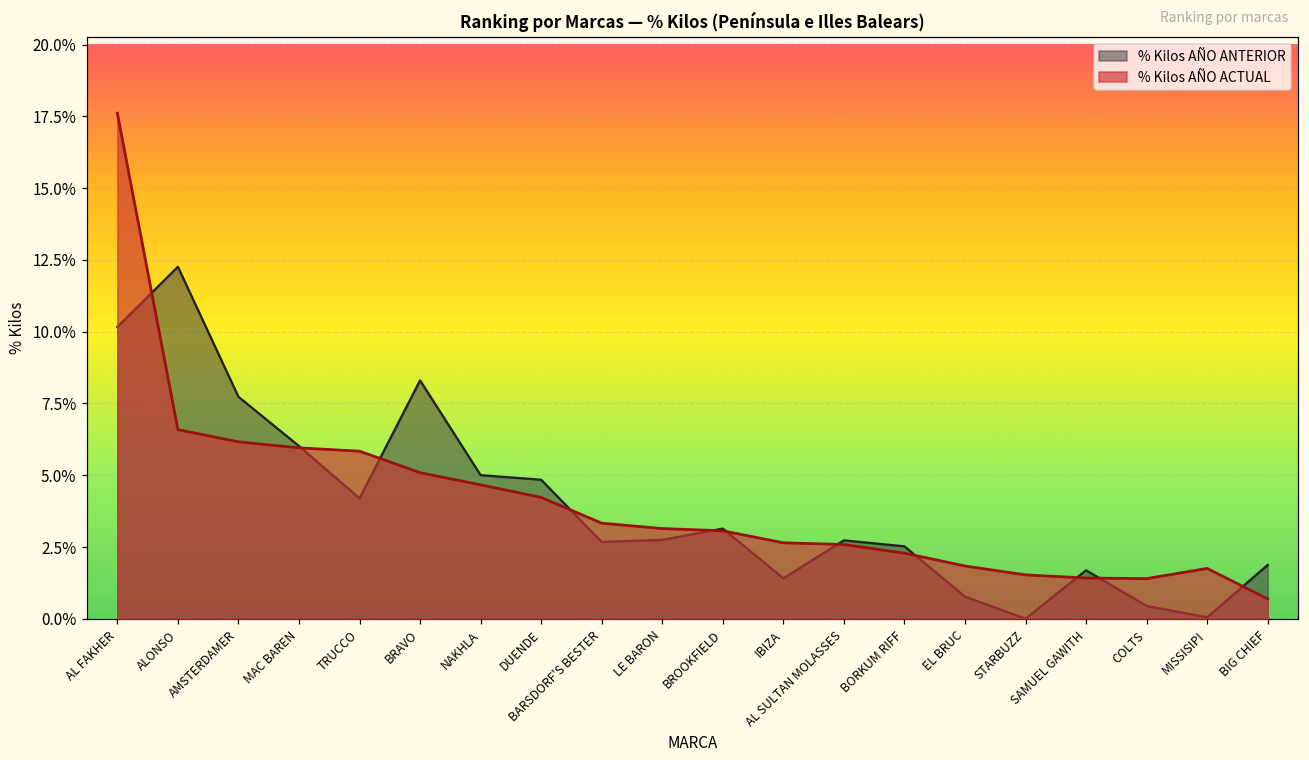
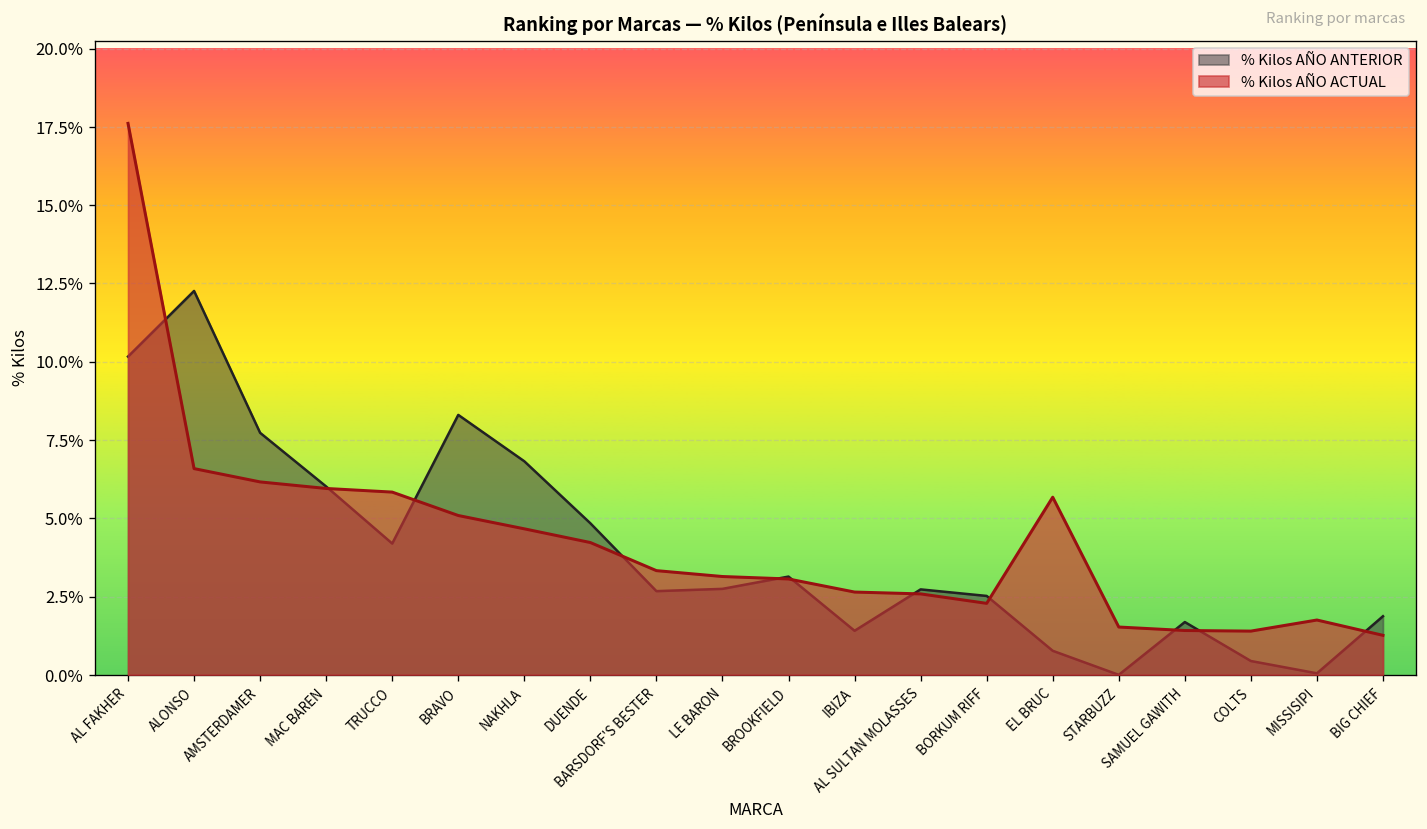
% Kilos AÑO ANTERIOR, NAKHLA: 5.0% -> 6.8%
% Kilos AÑO ACTUAL, EL BRUC: 1.8% -> 5.7%
% Kilos AÑO ACTUAL, BIG CHIEF: 0.7% -> 1.3%
